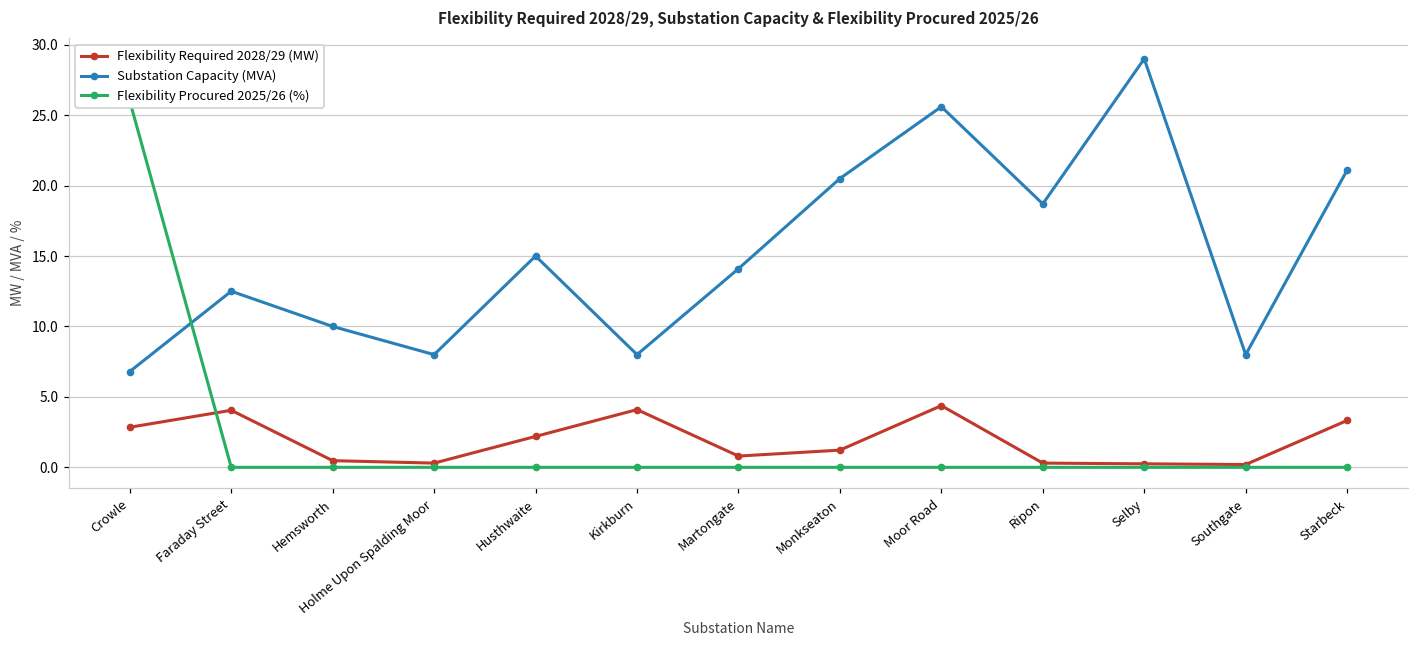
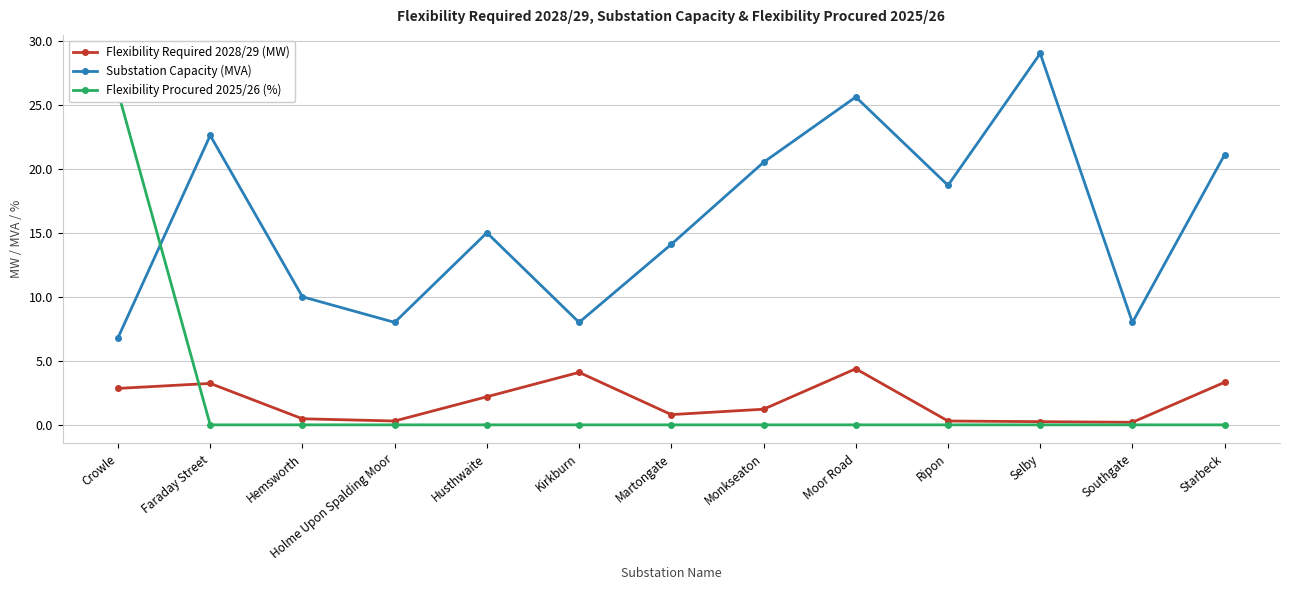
Flexibility Required 2028/29 (MW), Faraday Street: 4.1 -> 3.2
Substation Capacity (MVA), Faraday Street: 12.5 -> 22.6
